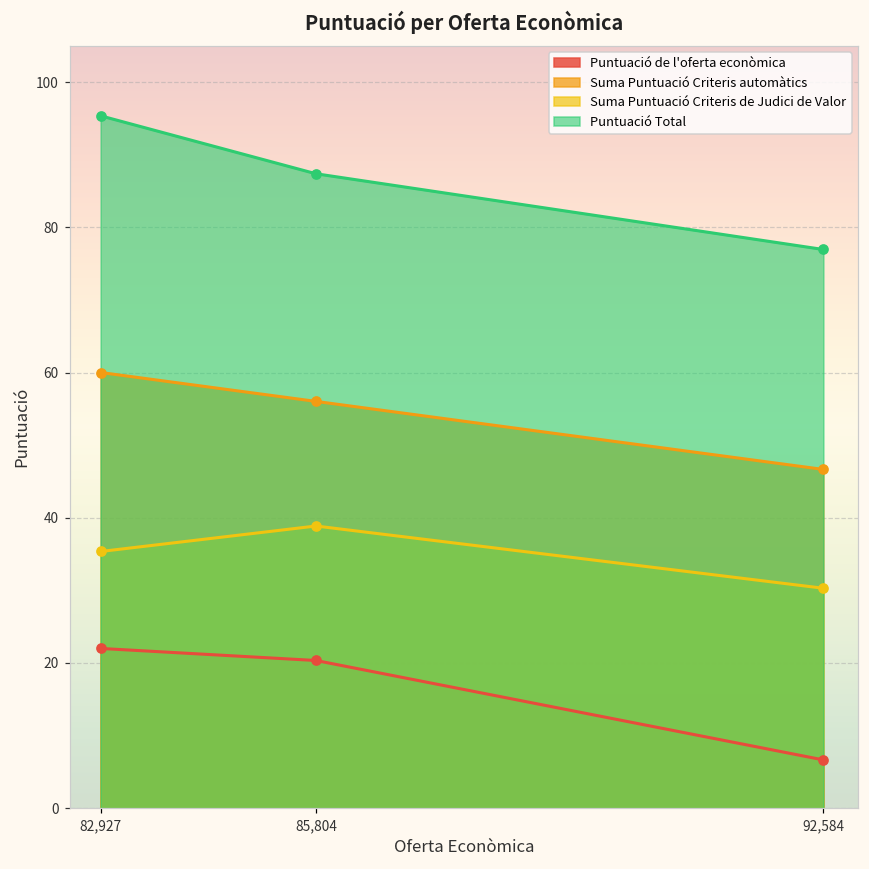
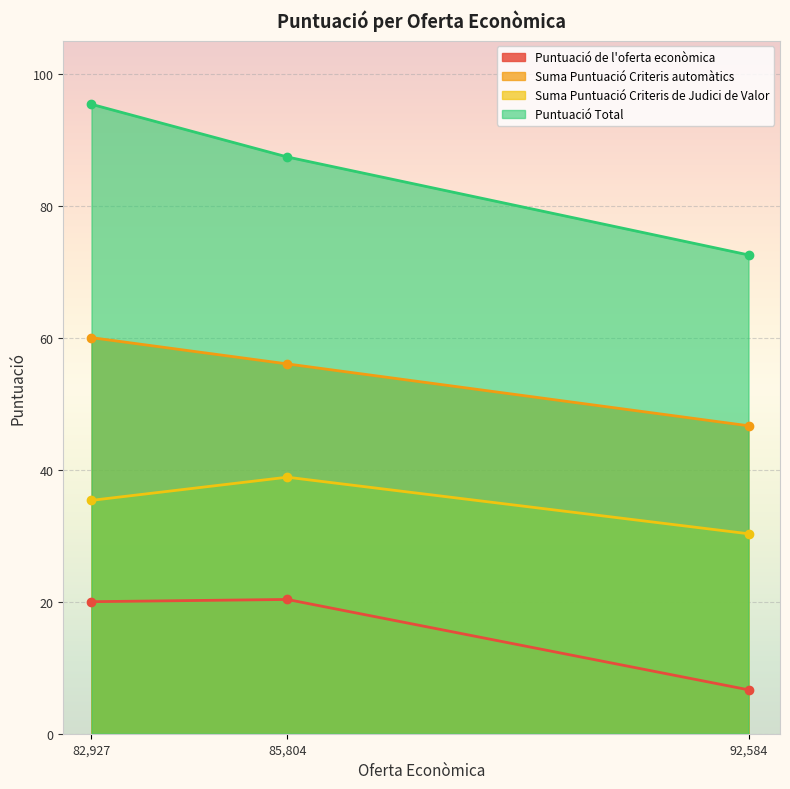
Puntuació de l'oferta econòmica, 82,927: 22 -> 20
Puntuació Total, 92,584: 77 -> 73
